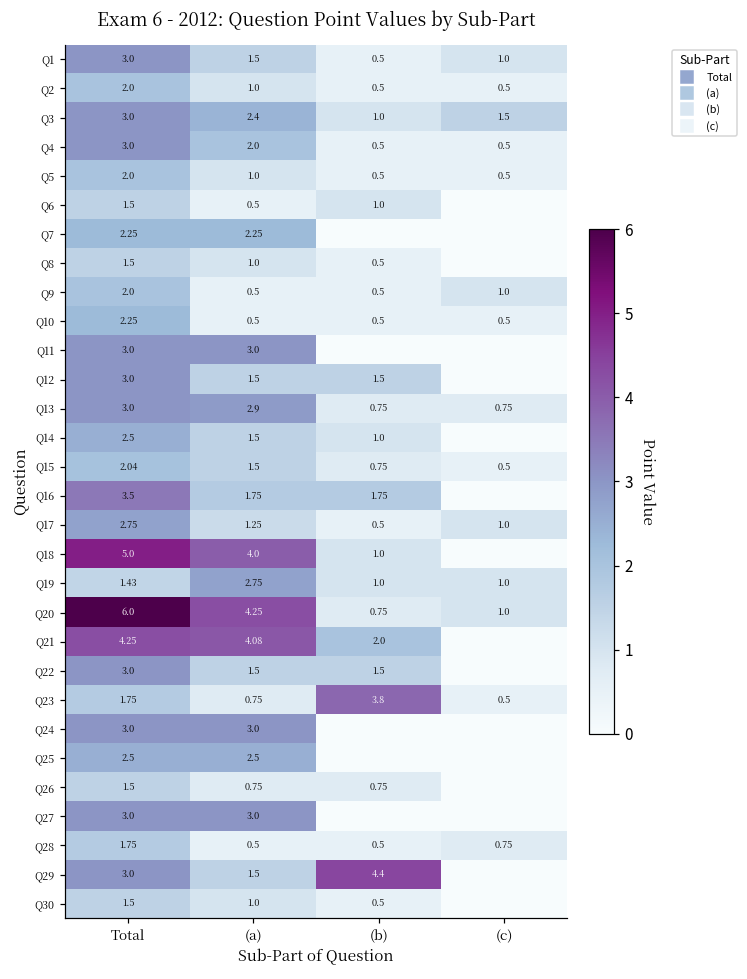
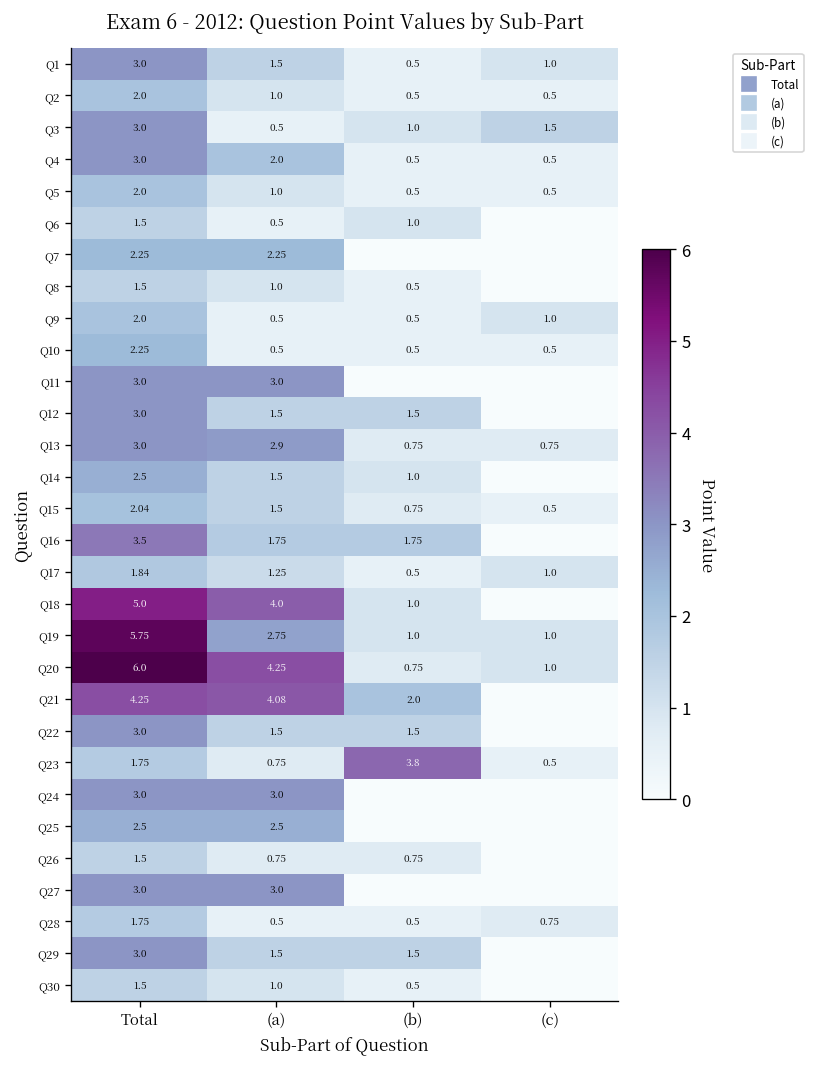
Q3, (a): 2.4 -> 0.5
Q17, Total: 2.75 -> 1.84
Q19, Total: 1.43 -> 5.75
Q29, (b): 4.4 -> 1.5
